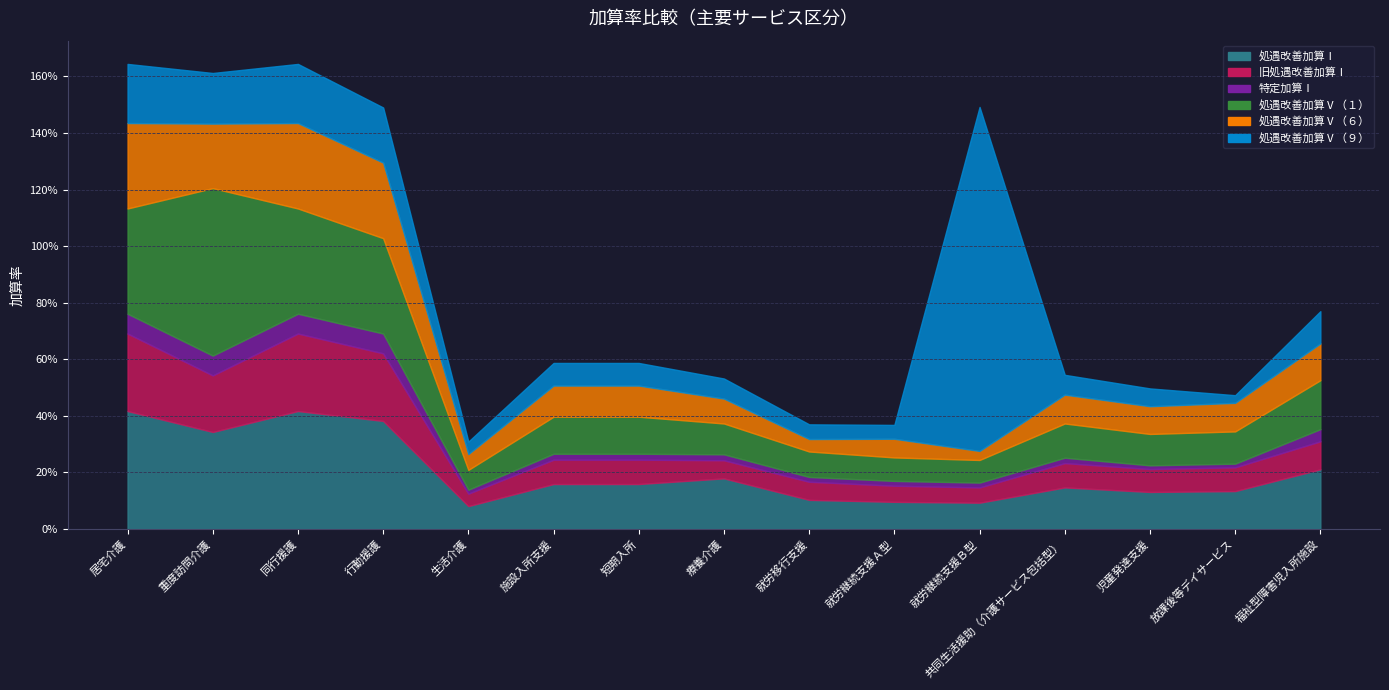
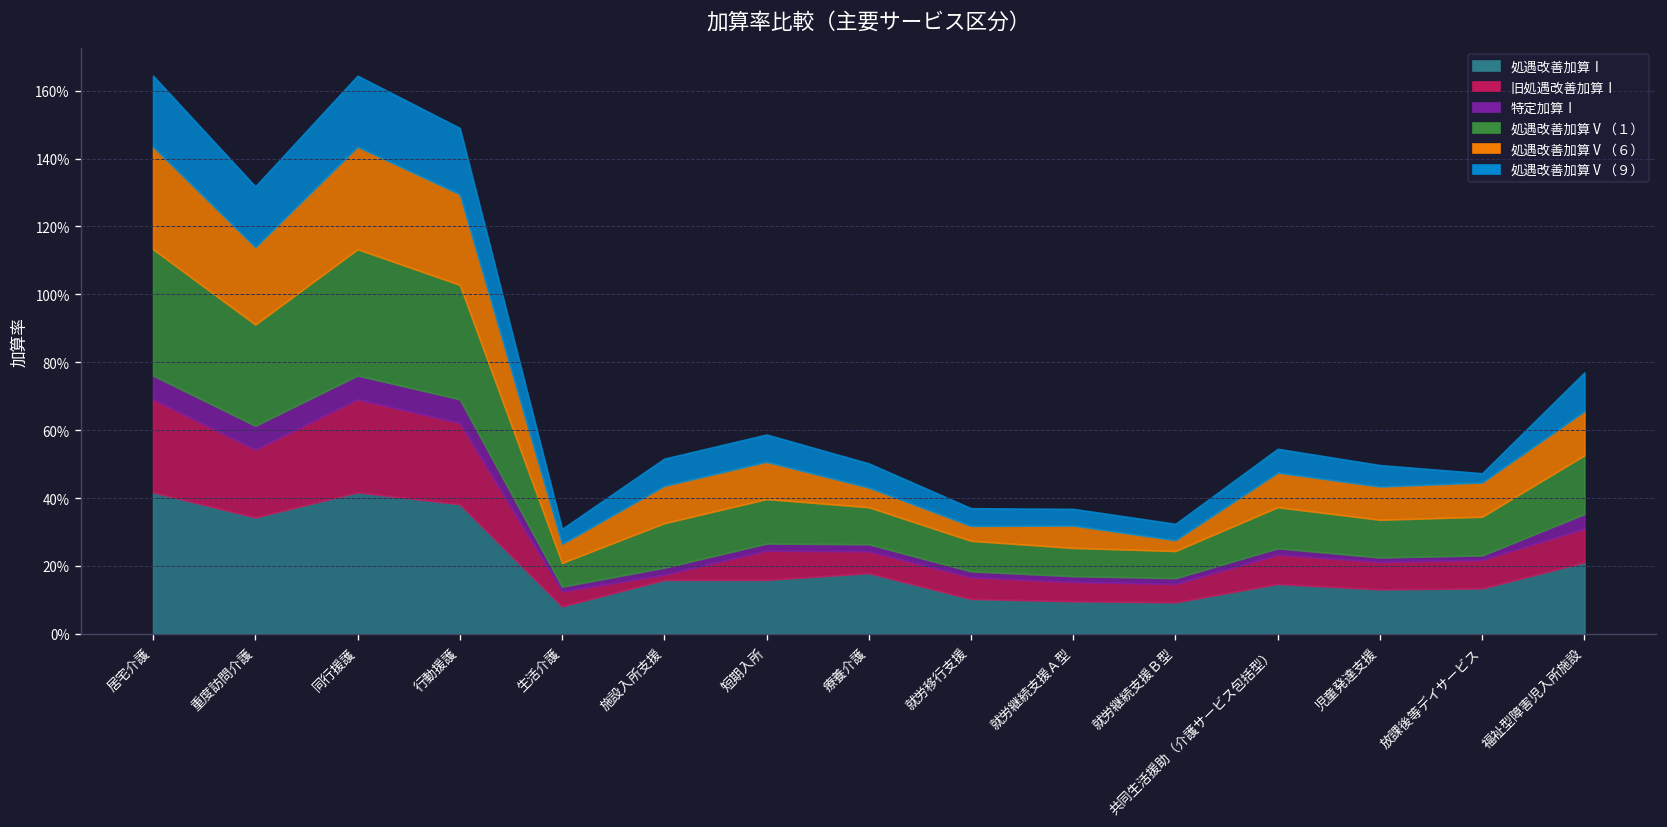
処遇改善加算Ⅴ（１）, 重度訪問介護: 59% -> 30%
旧処遇改善加算Ⅰ, 施設入所支援: 9% -> 1%
処遇改善加算Ⅴ（６）, 療養介護: 9% -> 6%
処遇改善加算Ⅴ（９）, 就労継続支援Ｂ型: 122% -> 5%
